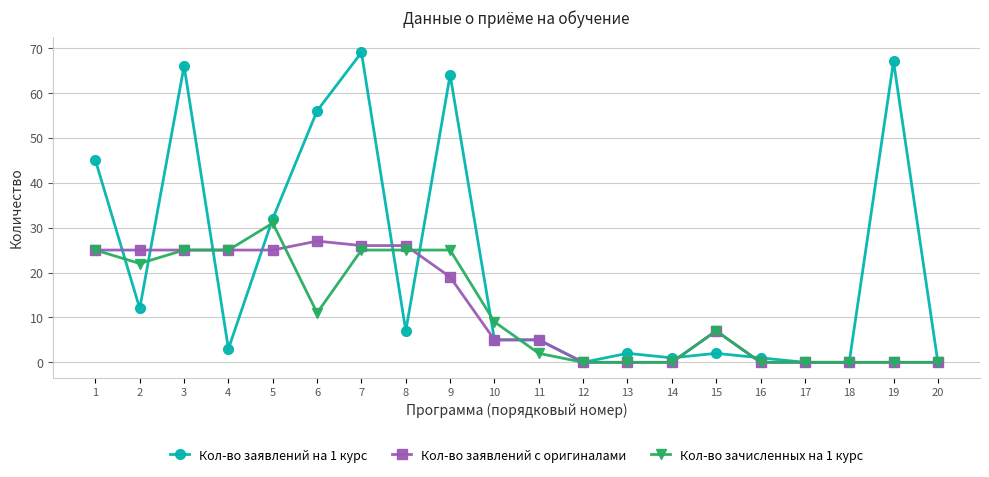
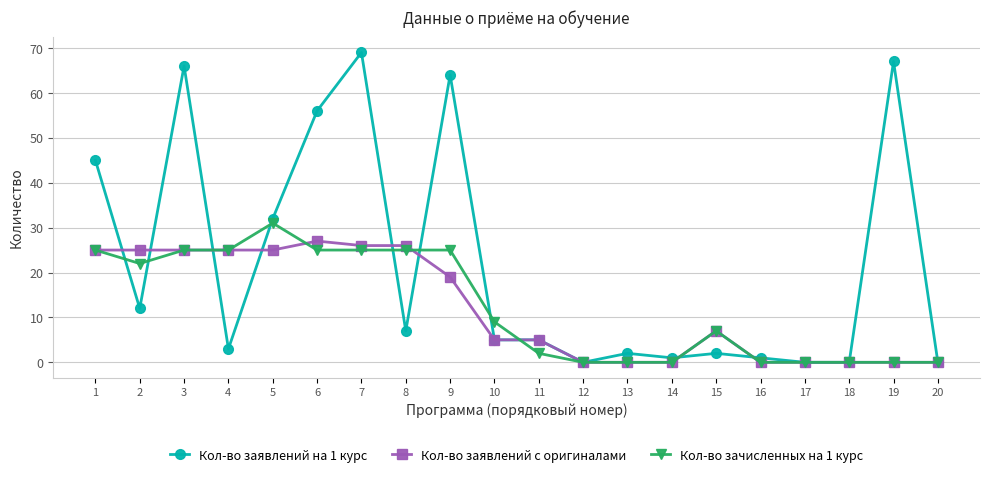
Кол-во зачисленных на 1 курс, 6: 11 -> 25
